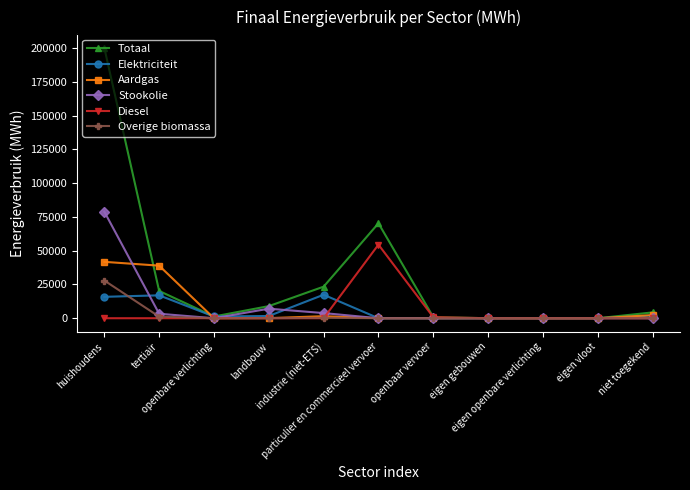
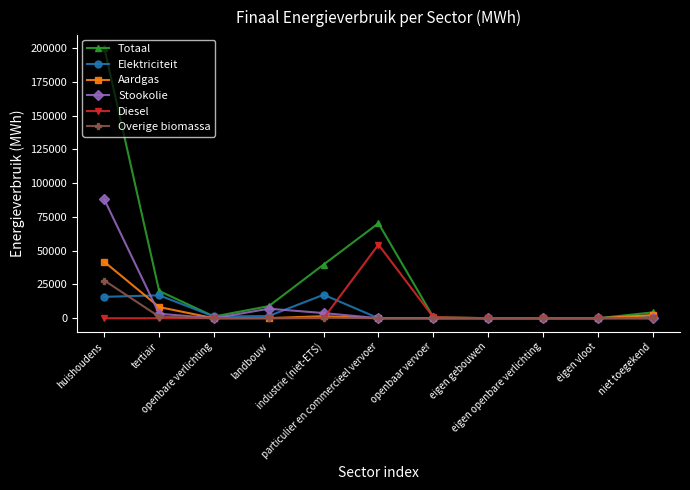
Stookolie, huishoudens: 79000 -> 88000
Aardgas, tertiair: 39000 -> 8000
Totaal, industrie (niet-ETS): 23000 -> 40000
